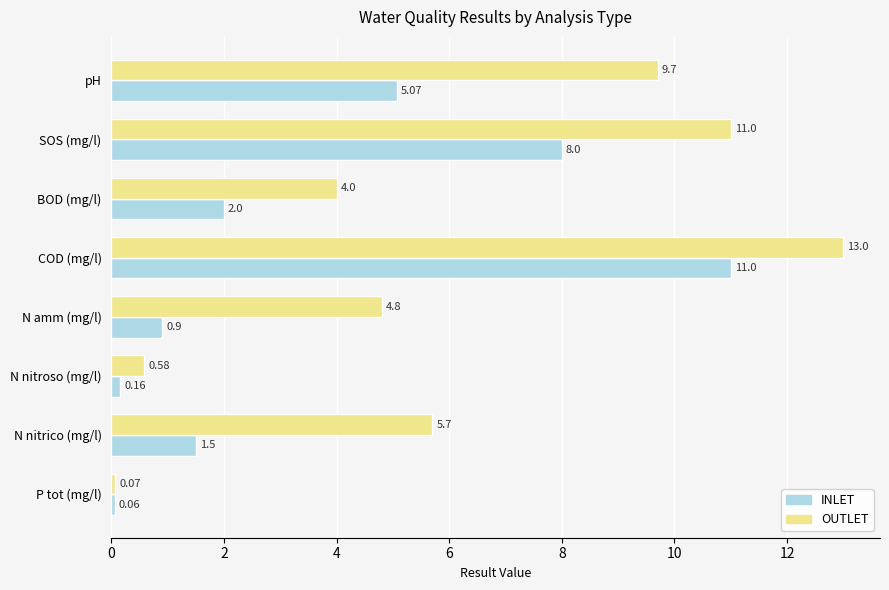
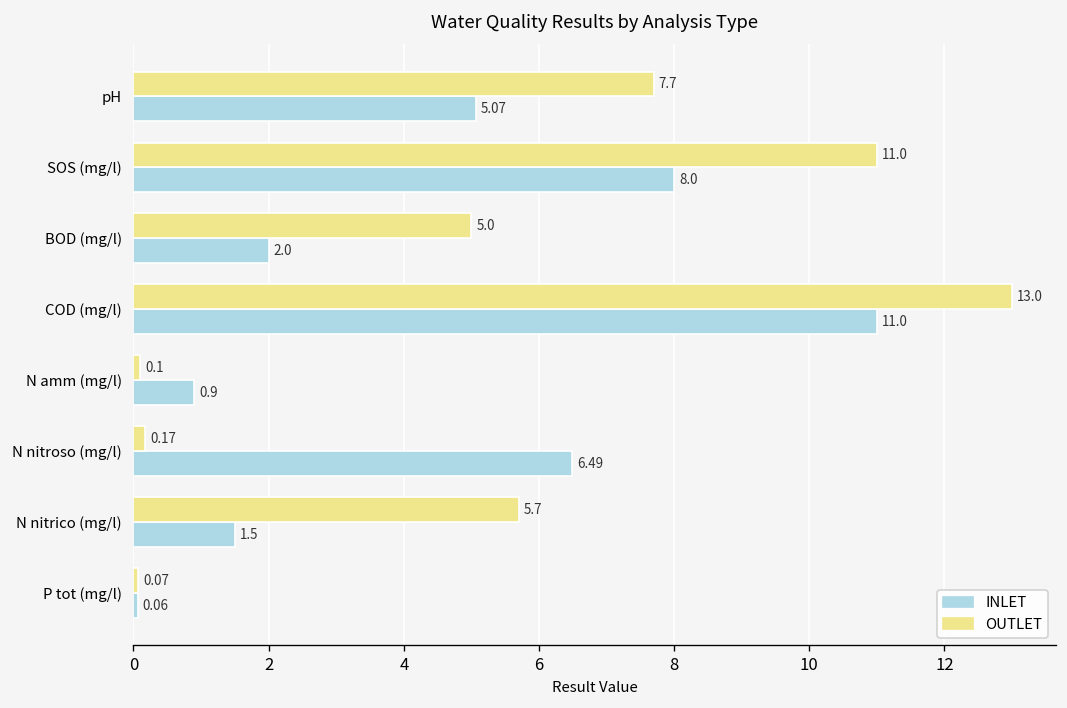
OUTLET, pH: 9.7 -> 7.7
OUTLET, BOD (mg/l): 4.0 -> 5.0
OUTLET, N amm (mg/l): 4.8 -> 0.1
OUTLET, N nitroso (mg/l): 0.58 -> 0.17
INLET, N nitroso (mg/l): 0.16 -> 6.49
